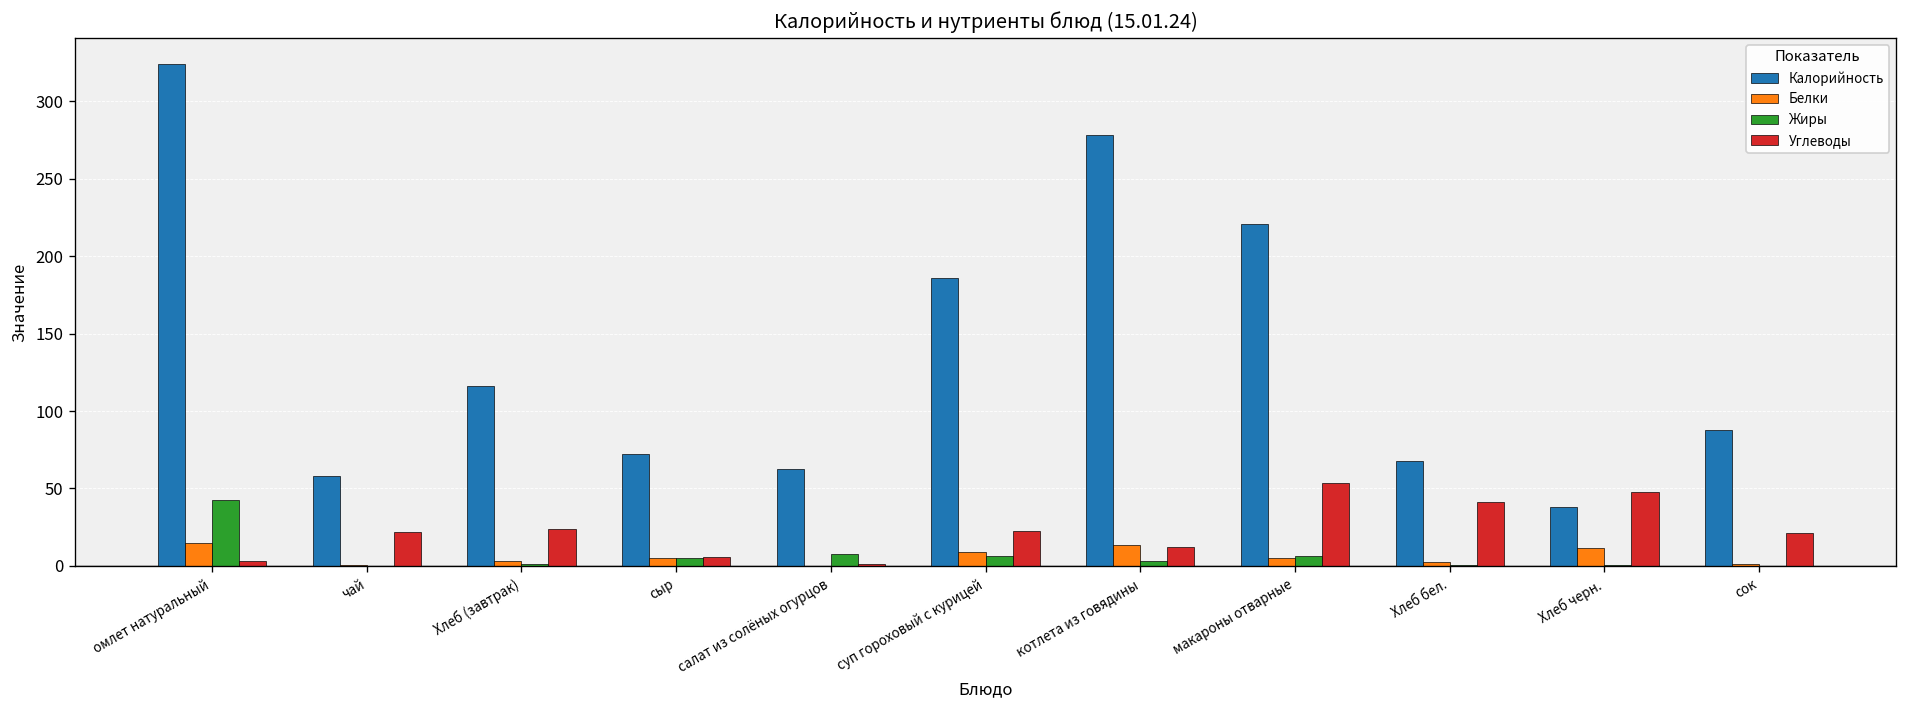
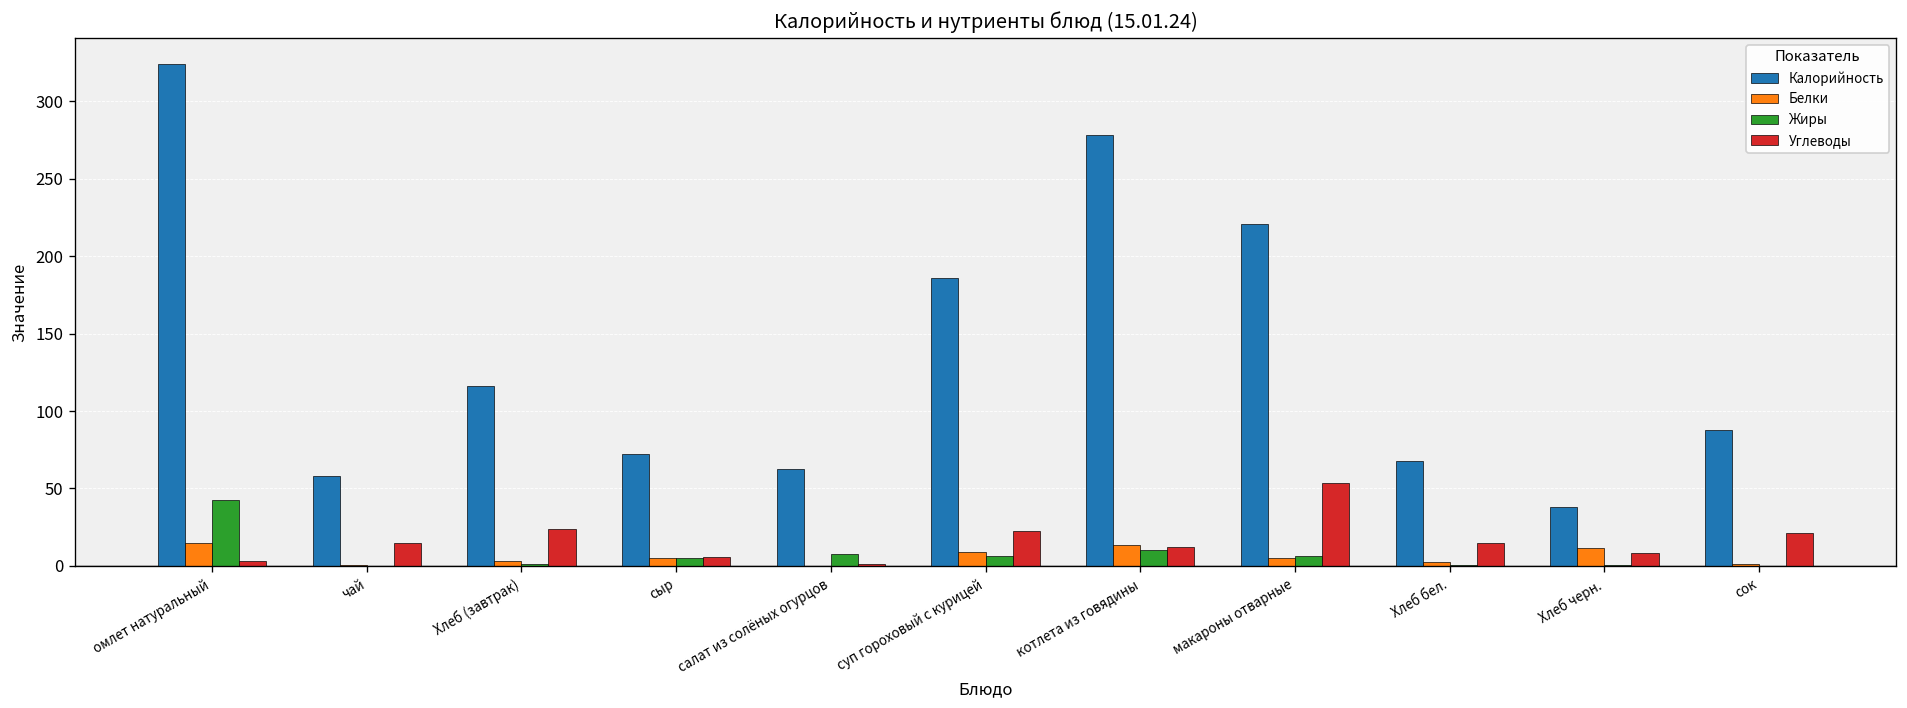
Углеводы, чай: 22 -> 15
Жиры, котлета из говядины: 3 -> 10
Углеводы, Хлеб бел.: 41 -> 15
Углеводы, Хлеб черн.: 48 -> 8
